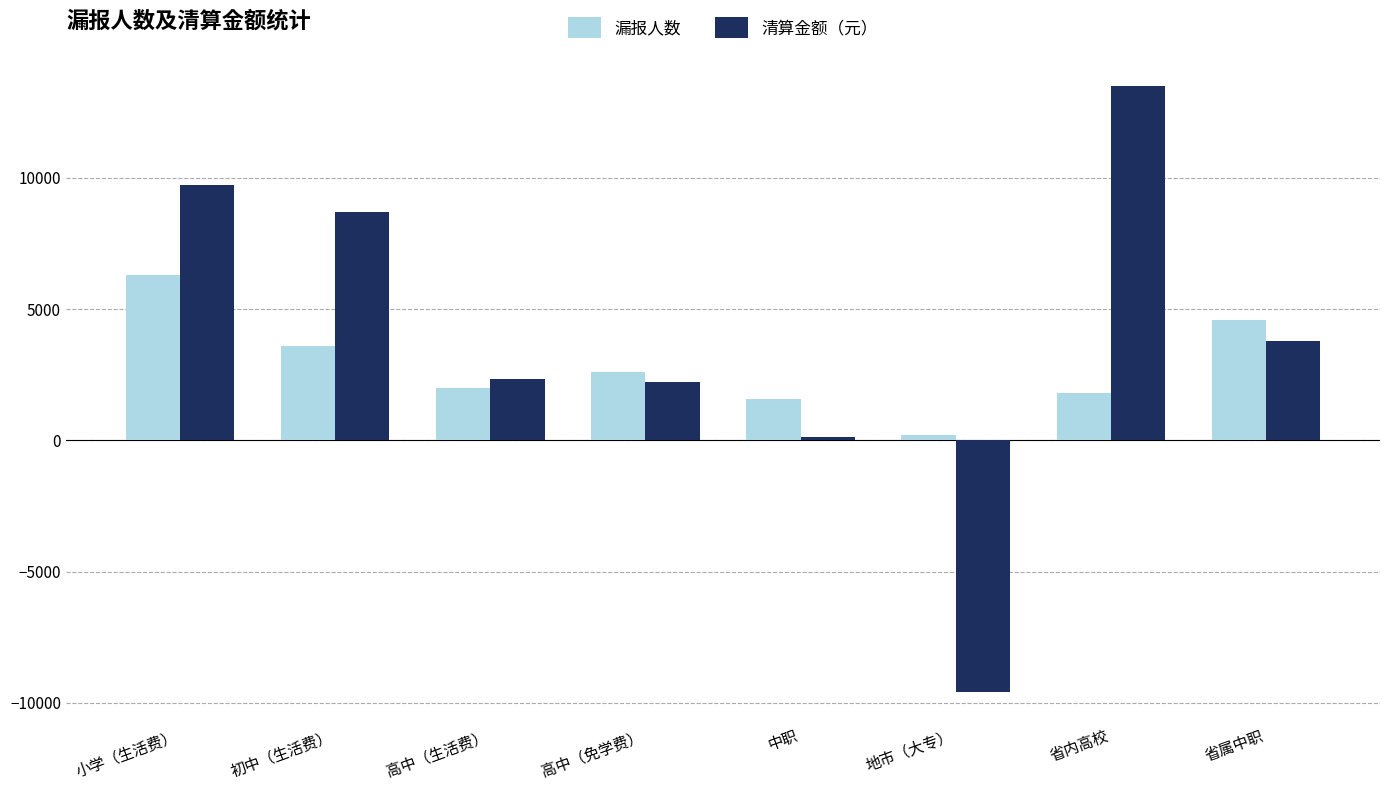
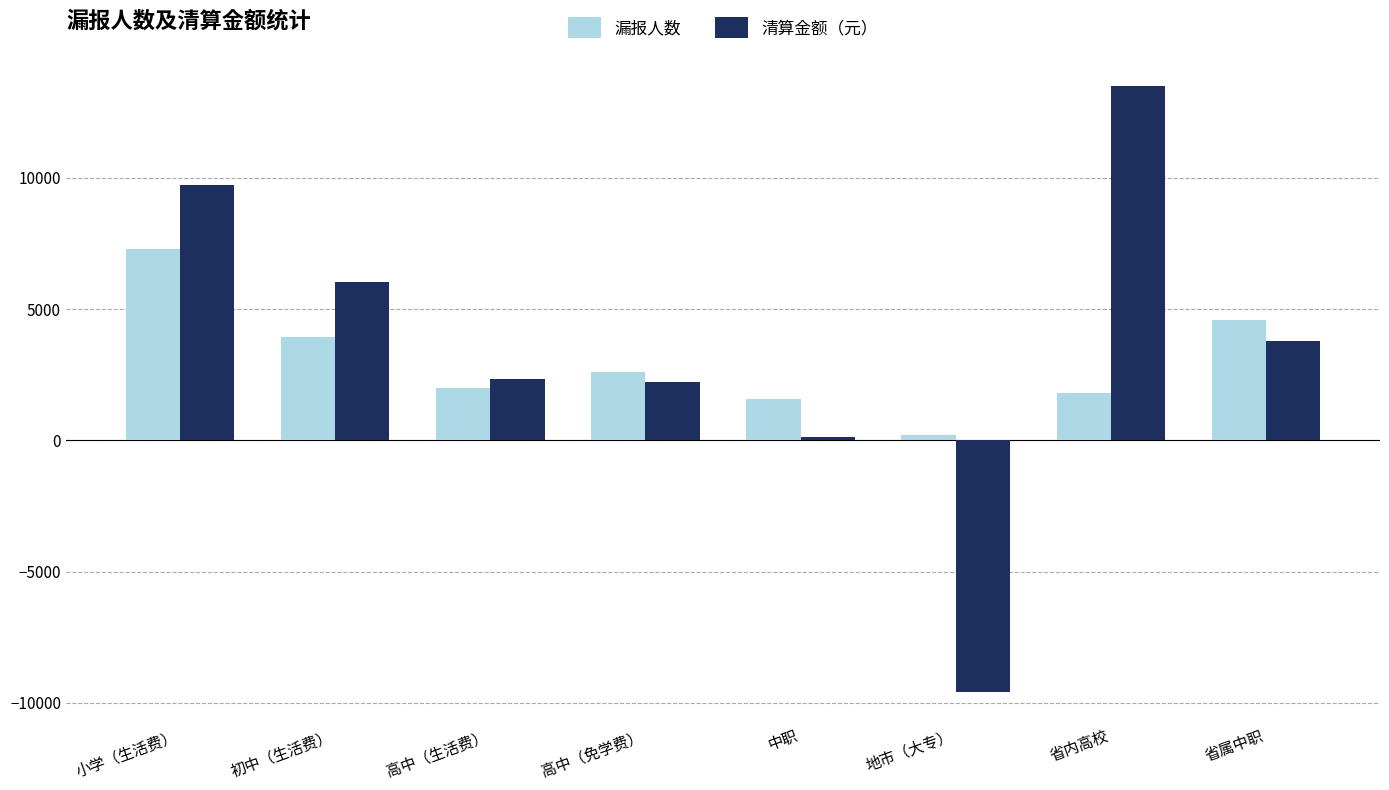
漏报人数, 小学（生活费）: 6300 -> 7300
漏报人数, 初中（生活费）: 3600 -> 3900
清算金额（元）, 初中（生活费）: 8700 -> 6100
